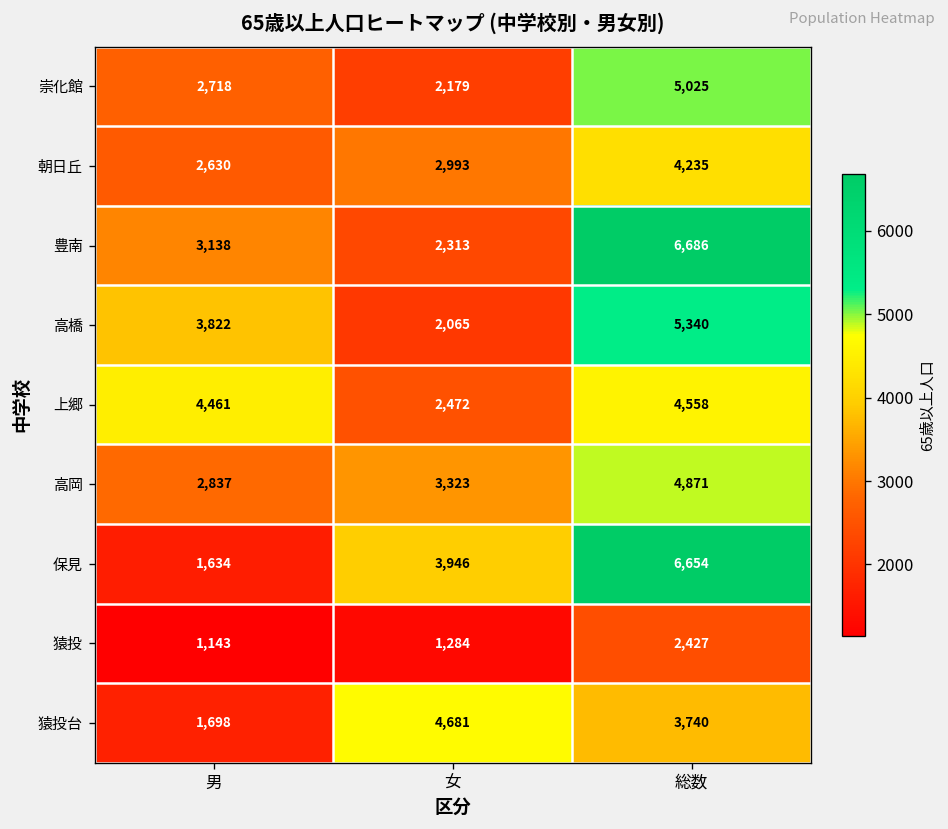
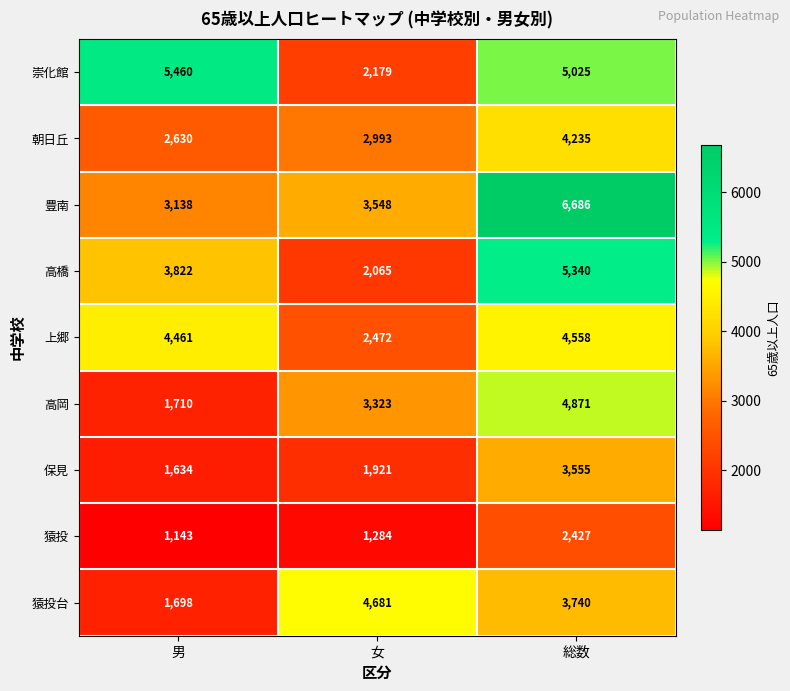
崇化館, 男: 2,718 -> 5,460
豊南, 女: 2,313 -> 3,548
高岡, 男: 2,837 -> 1,710
保見, 女: 3,946 -> 1,921
保見, 総数: 6,654 -> 3,555
